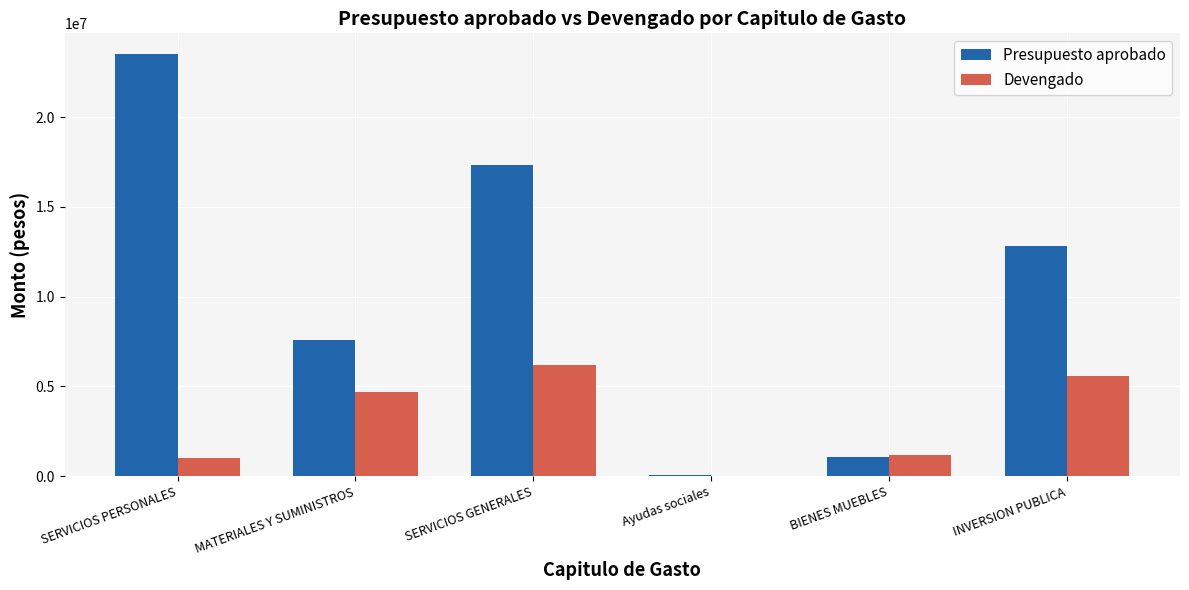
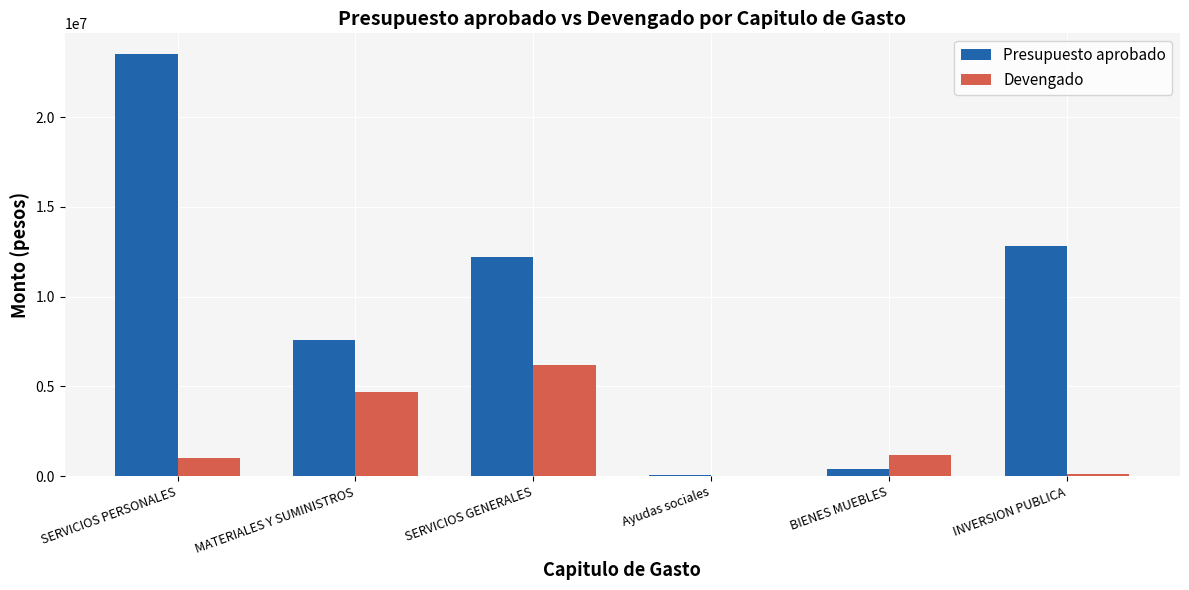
Presupuesto aprobado, SERVICIOS GENERALES: 17300000 -> 12200000
Presupuesto aprobado, BIENES MUEBLES: 1100000 -> 400000
Devengado, INVERSION PUBLICA: 5600000 -> 100000
